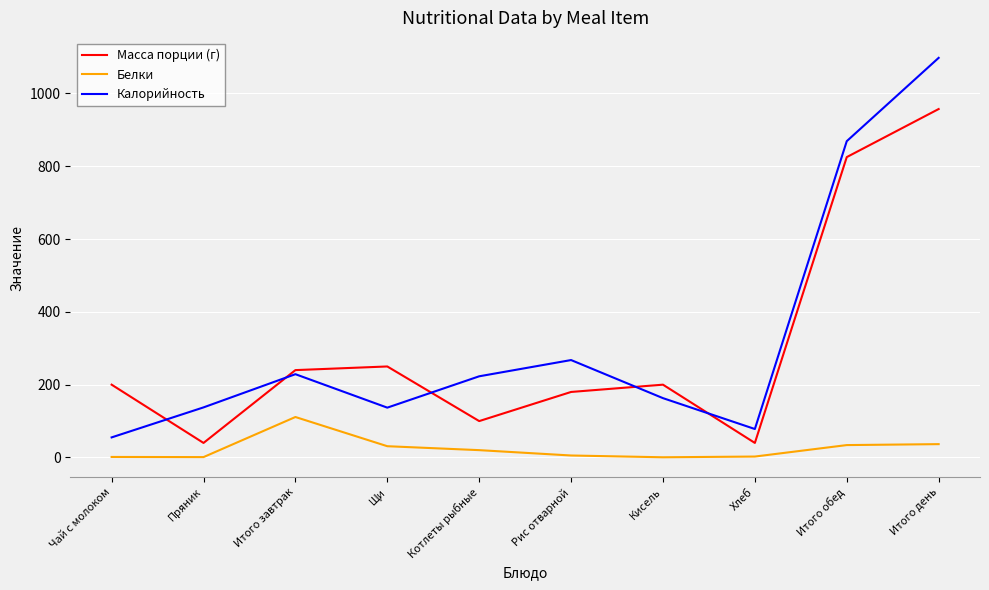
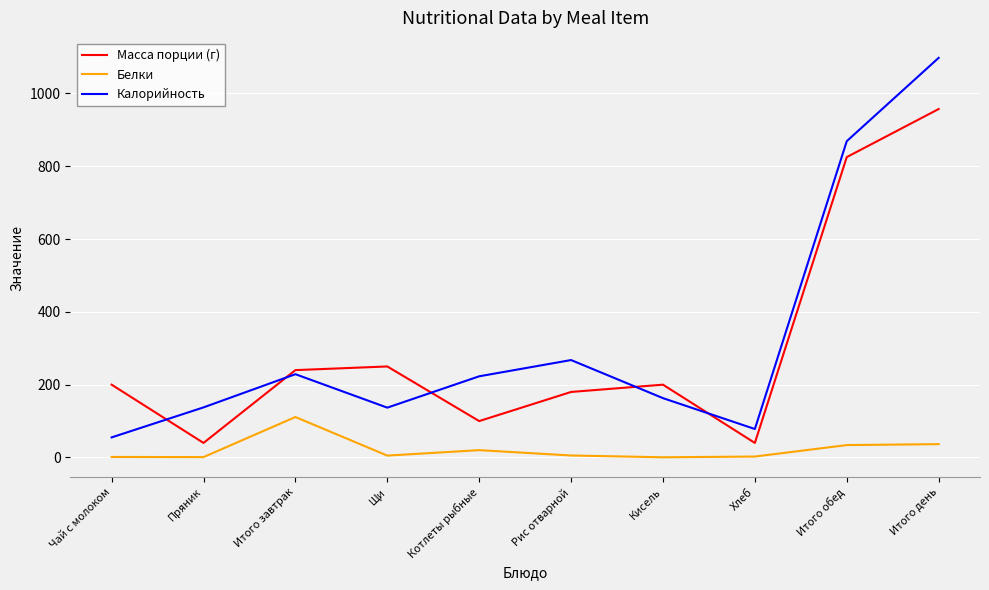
Белки, Щи: 30 -> 10
